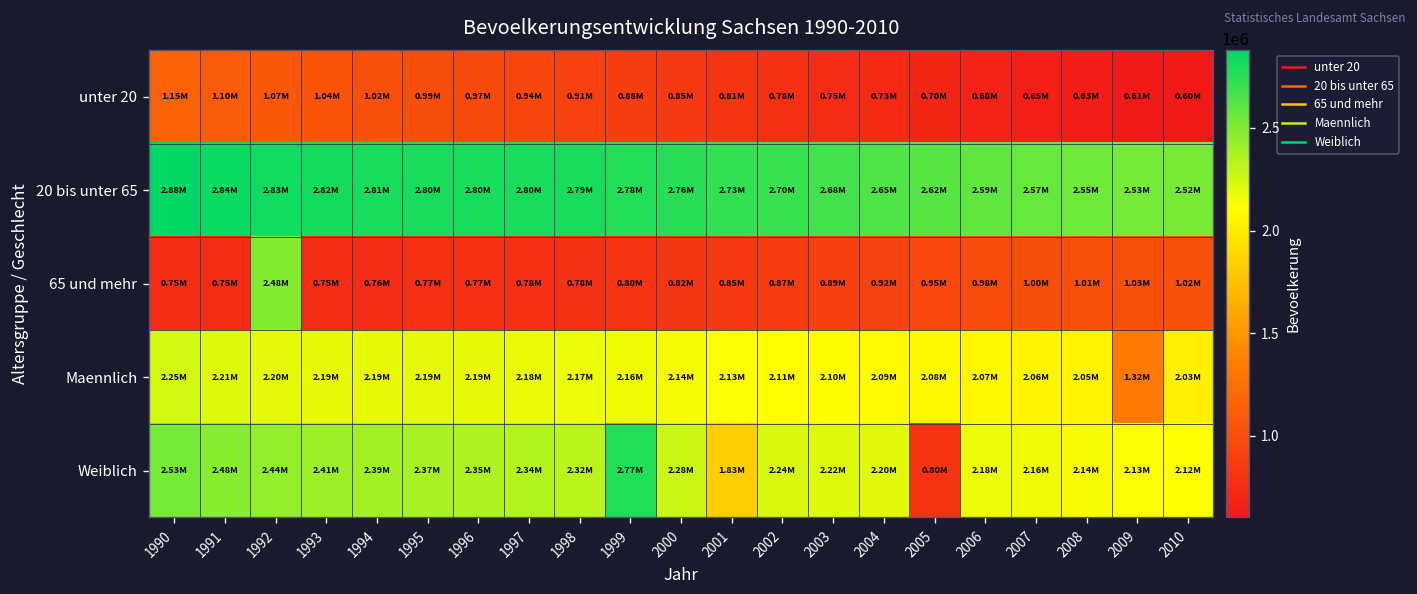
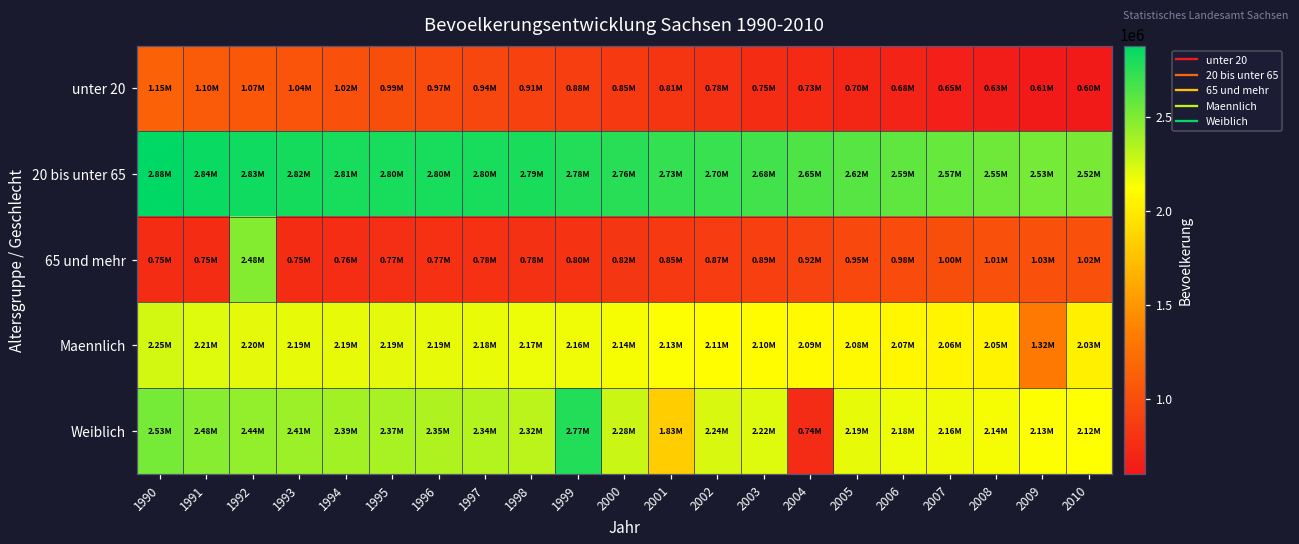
Weiblich, 2004: 2.20M -> 0.74M
Weiblich, 2005: 0.80M -> 2.19M
